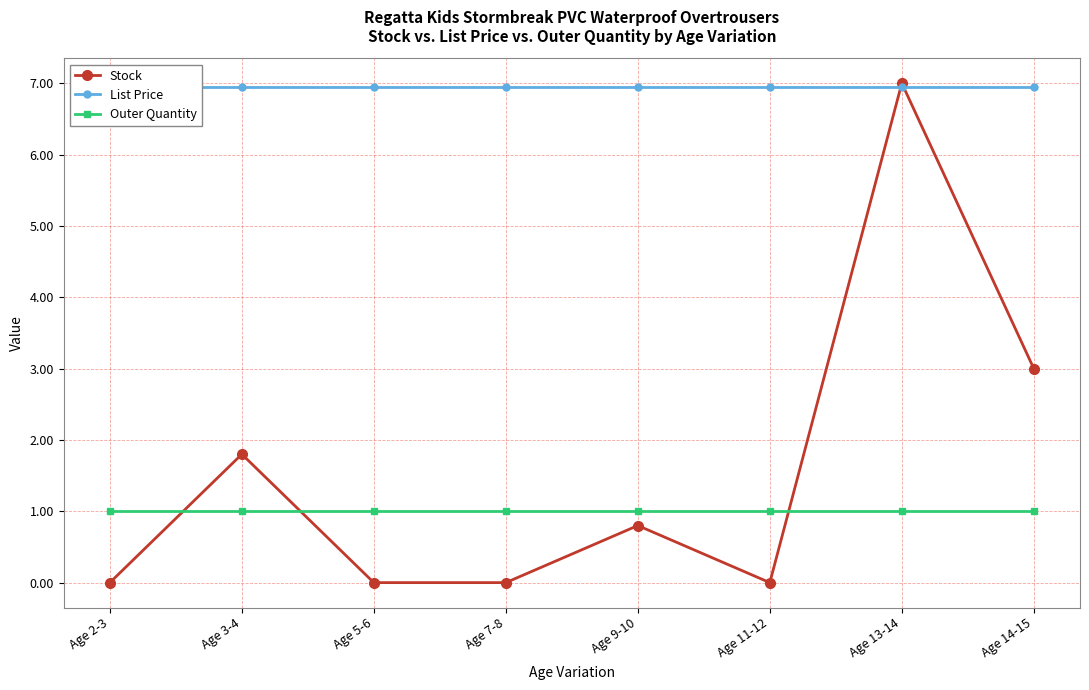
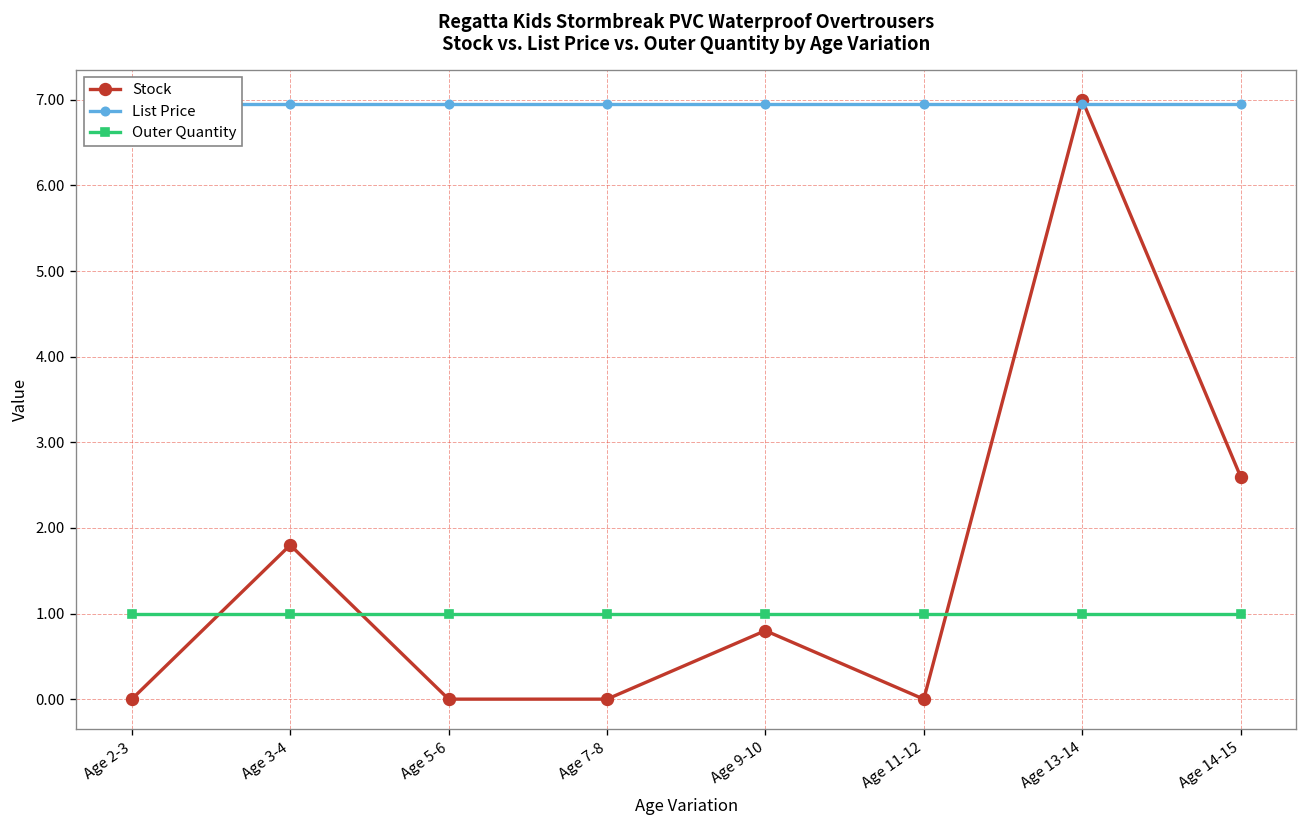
Stock, Age 14-15: 3.0 -> 2.6
